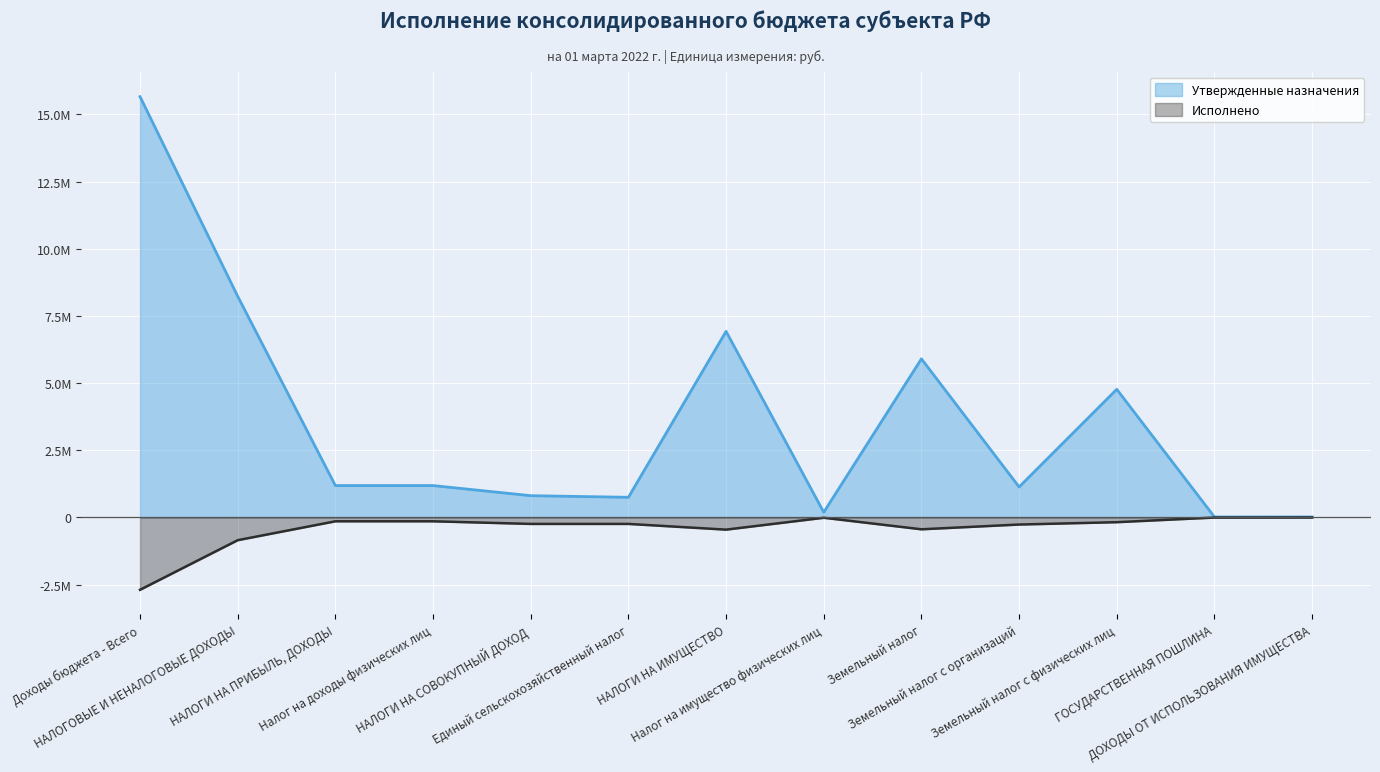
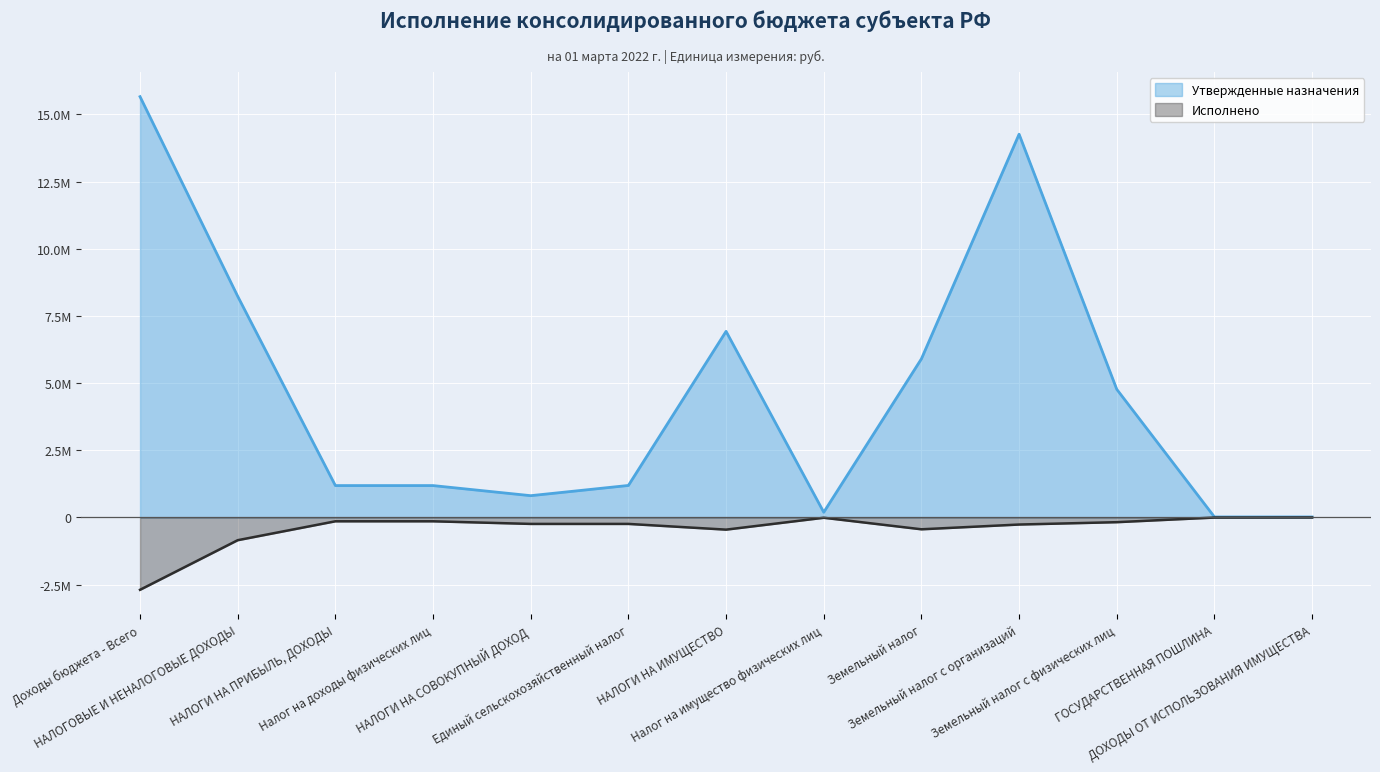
Утвержденные назначения, Единый сельскохозяйственный налог: 700000 -> 1200000
Утвержденные назначения, Земельный налог с организаций: 1100000 -> 14300000
